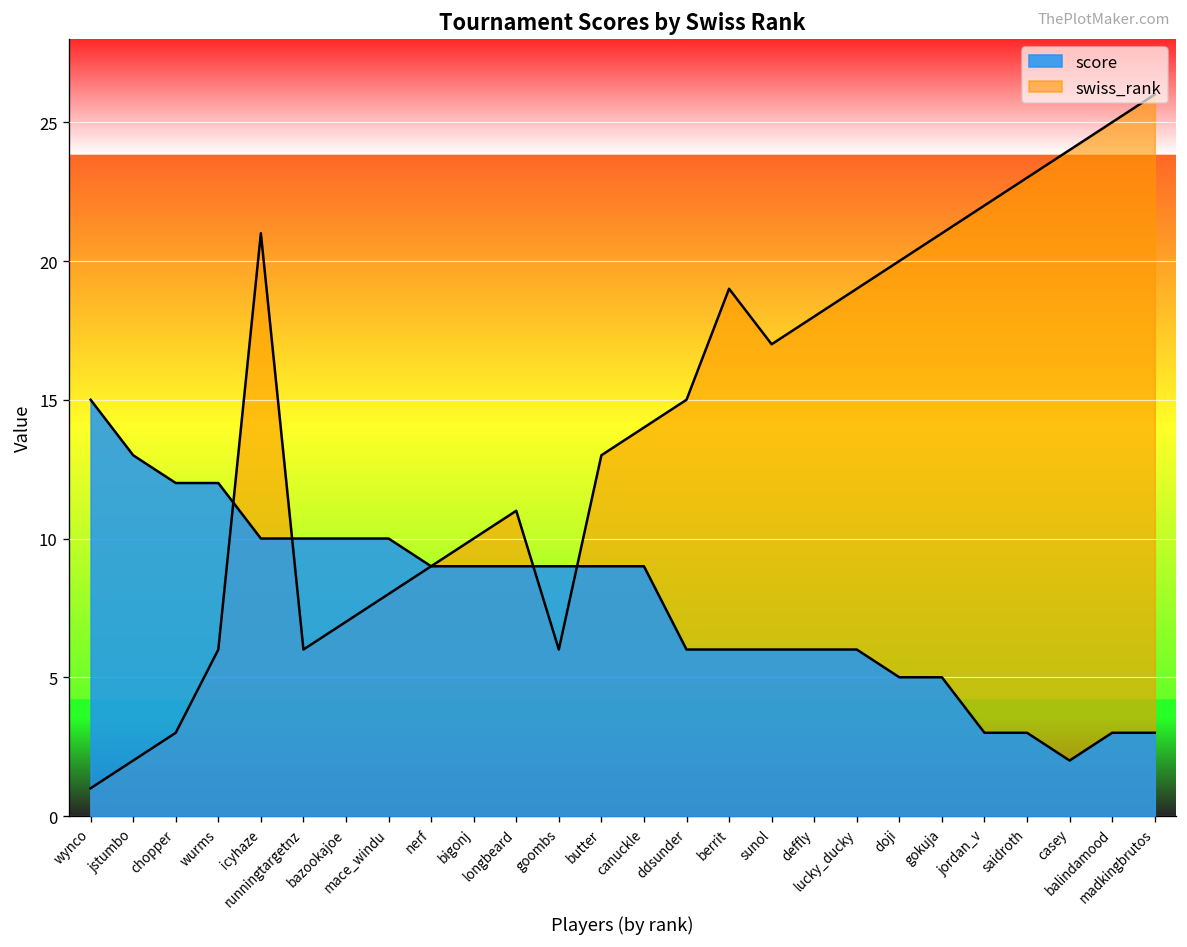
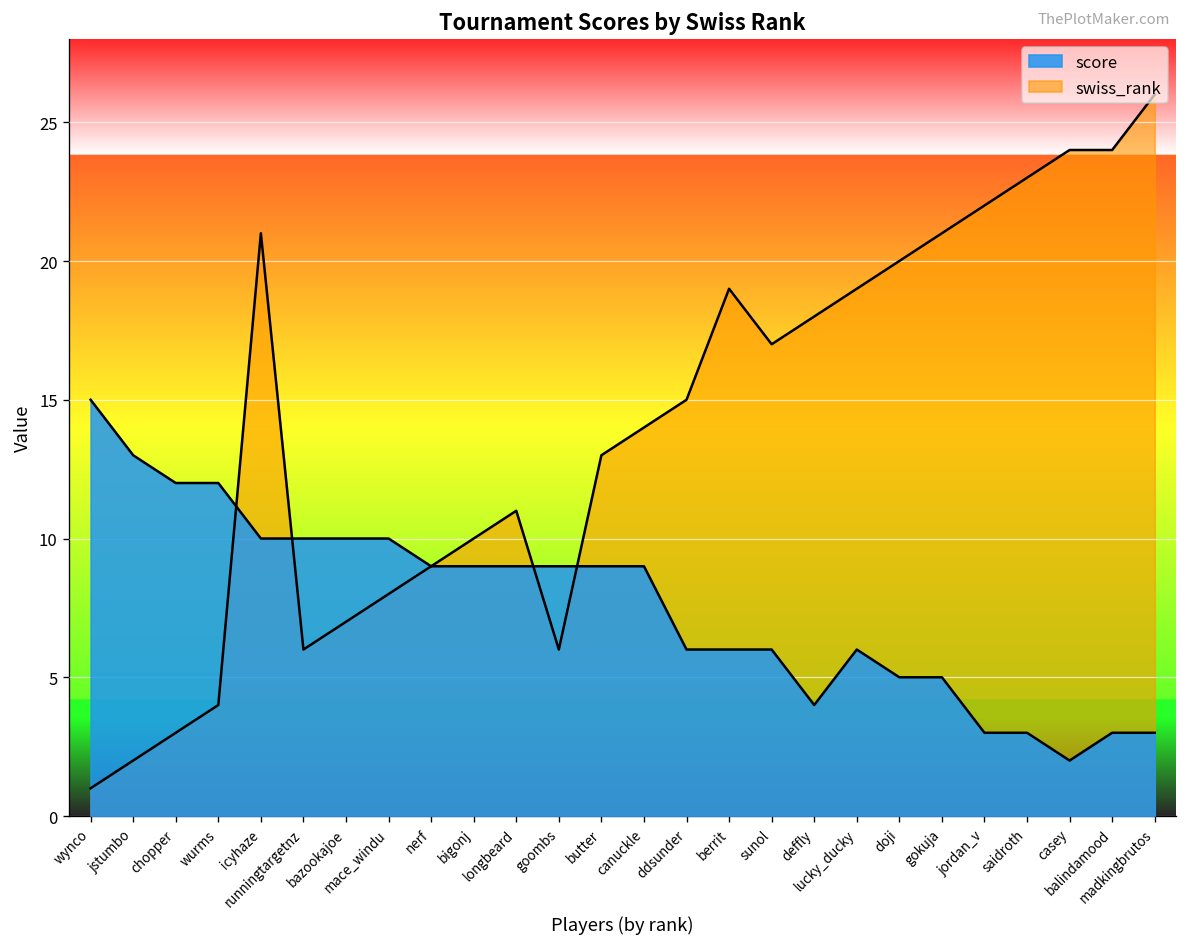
swiss_rank, wurms: 6 -> 4
score, deffly: 6 -> 4
swiss_rank, balindamood: 25 -> 24
